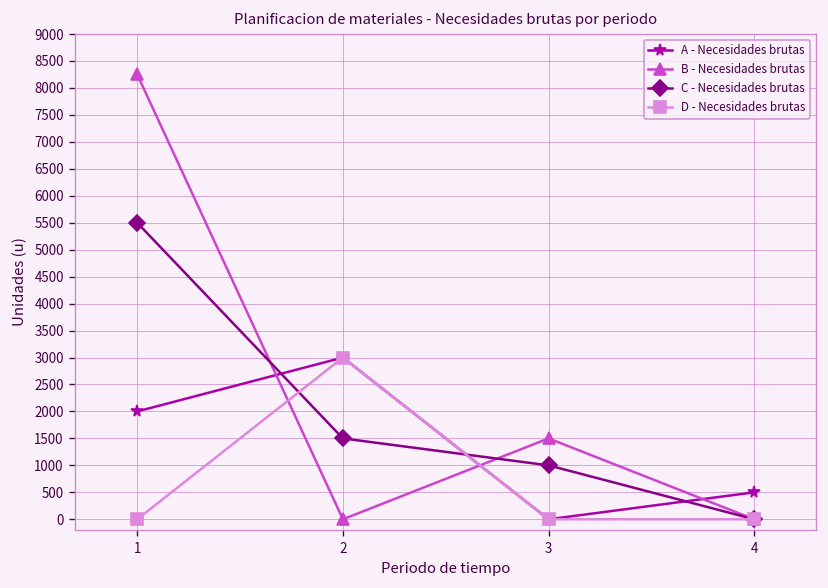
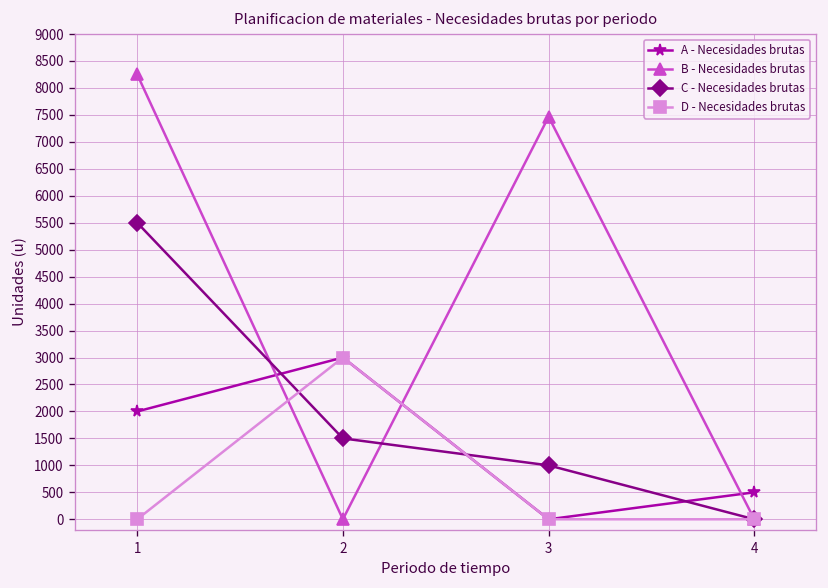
B - Necesidades brutas, 3: 1500 -> 7500
